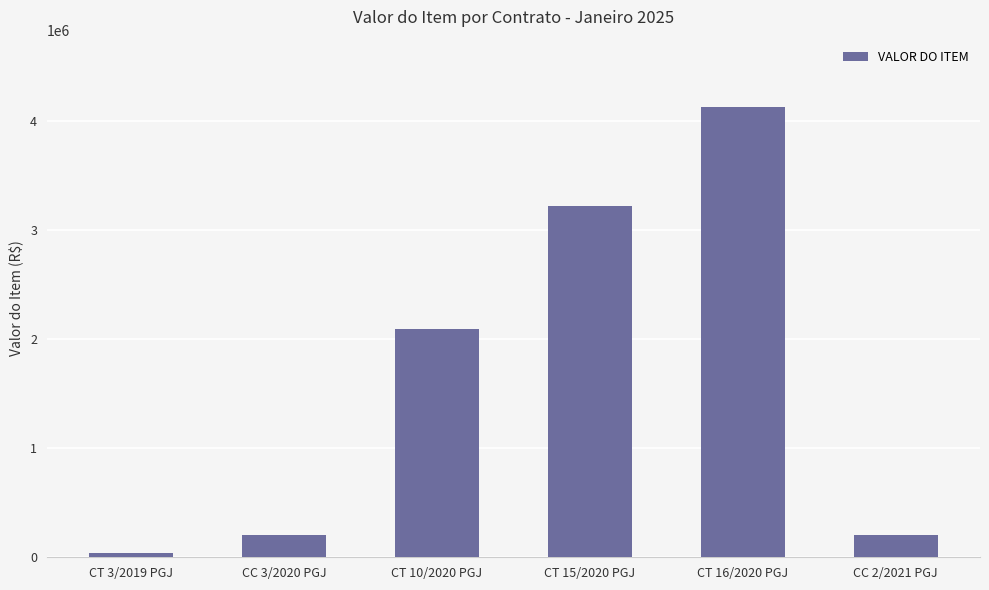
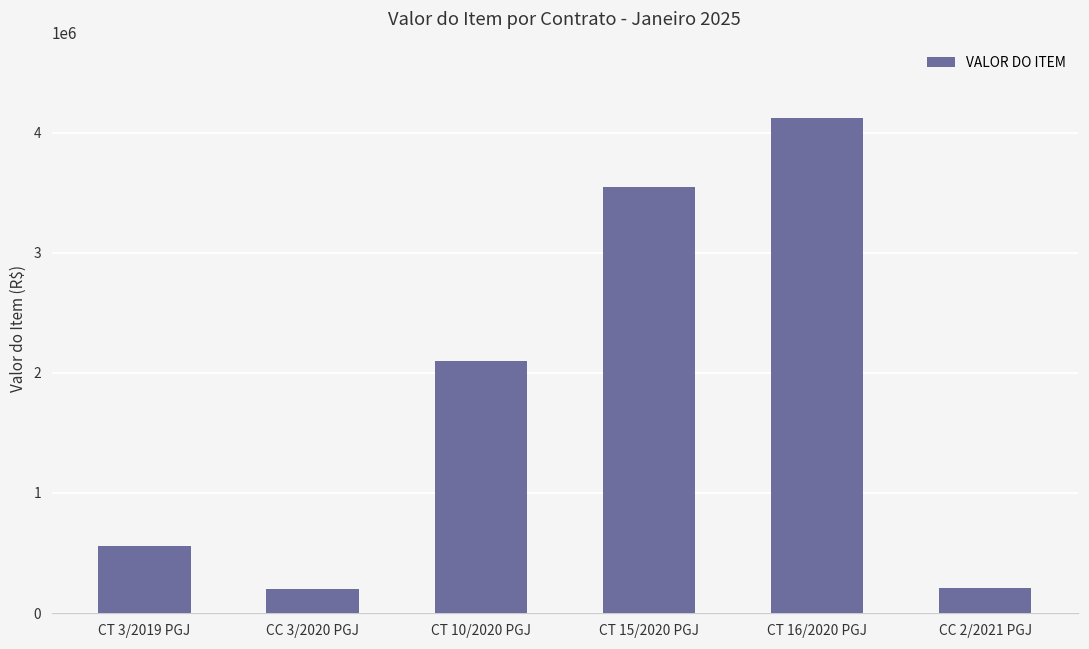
CT 3/2019 PGJ: 40000 -> 560000
CT 15/2020 PGJ: 3220000 -> 3550000
